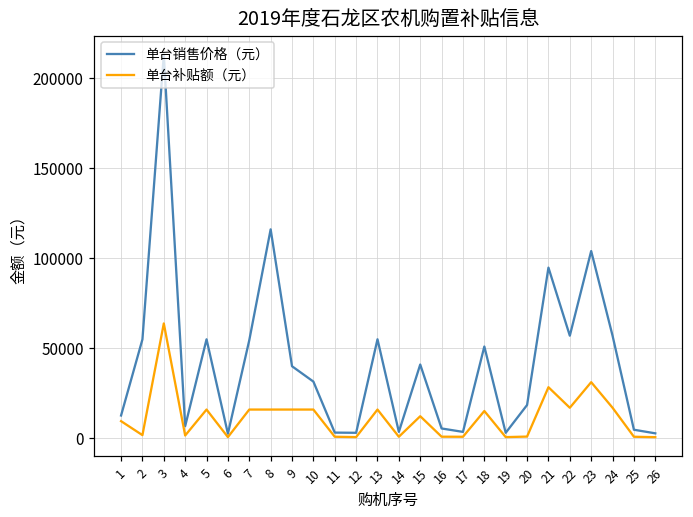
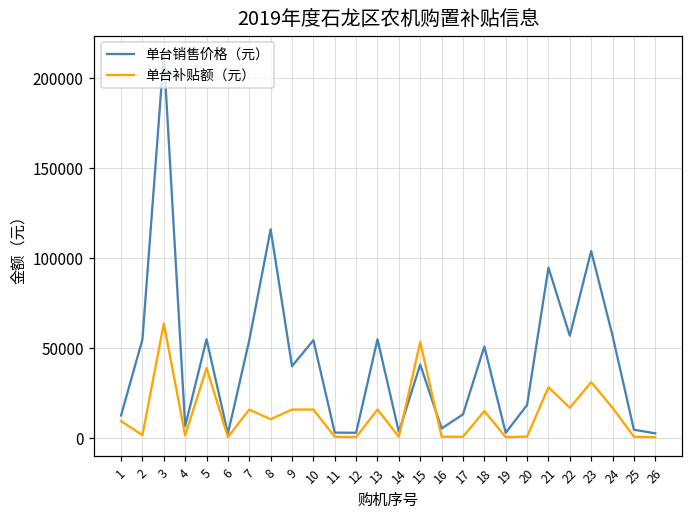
单台补贴额（元）, 5: 16000 -> 39000
单台补贴额（元）, 8: 16000 -> 11000
单台销售价格（元）, 10: 32000 -> 55000
单台补贴额（元）, 15: 12000 -> 54000
单台销售价格（元）, 17: 4000 -> 13000
